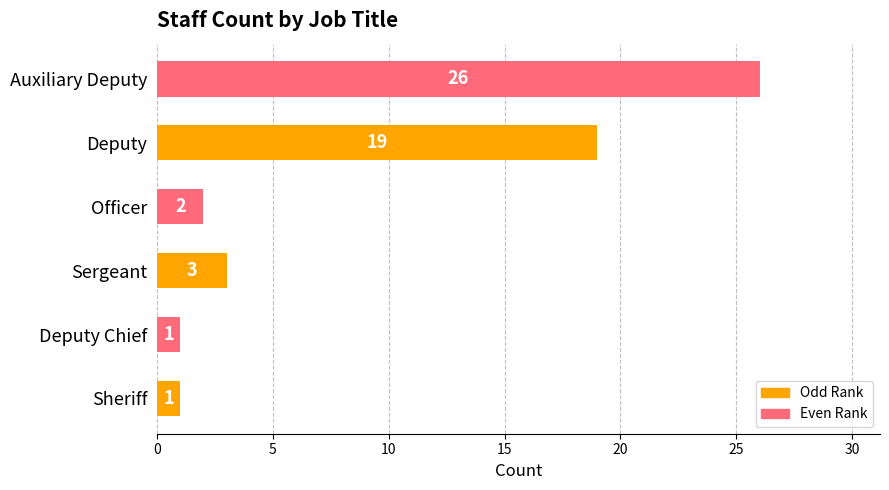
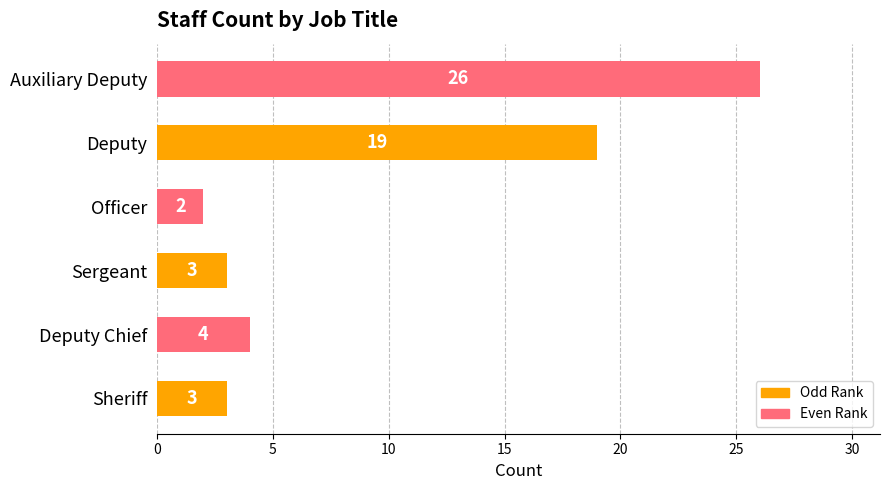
Deputy Chief: 1 -> 4
Sheriff: 1 -> 3
